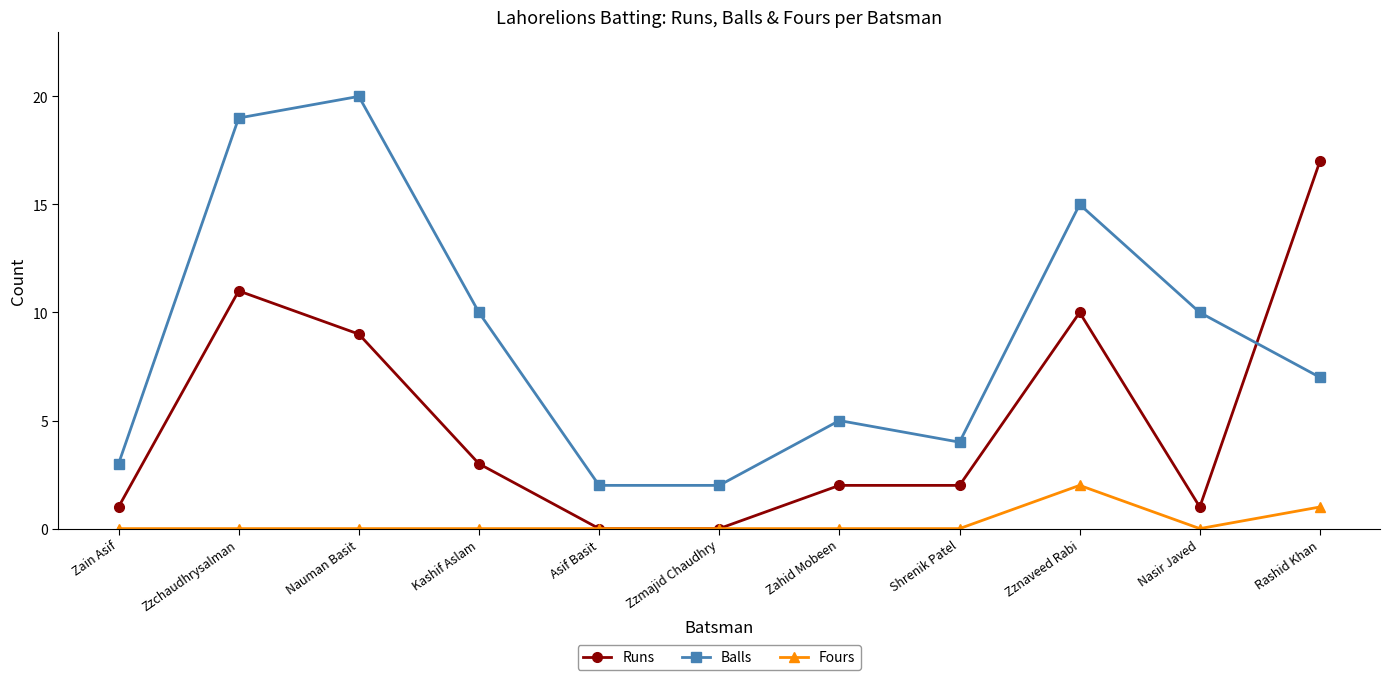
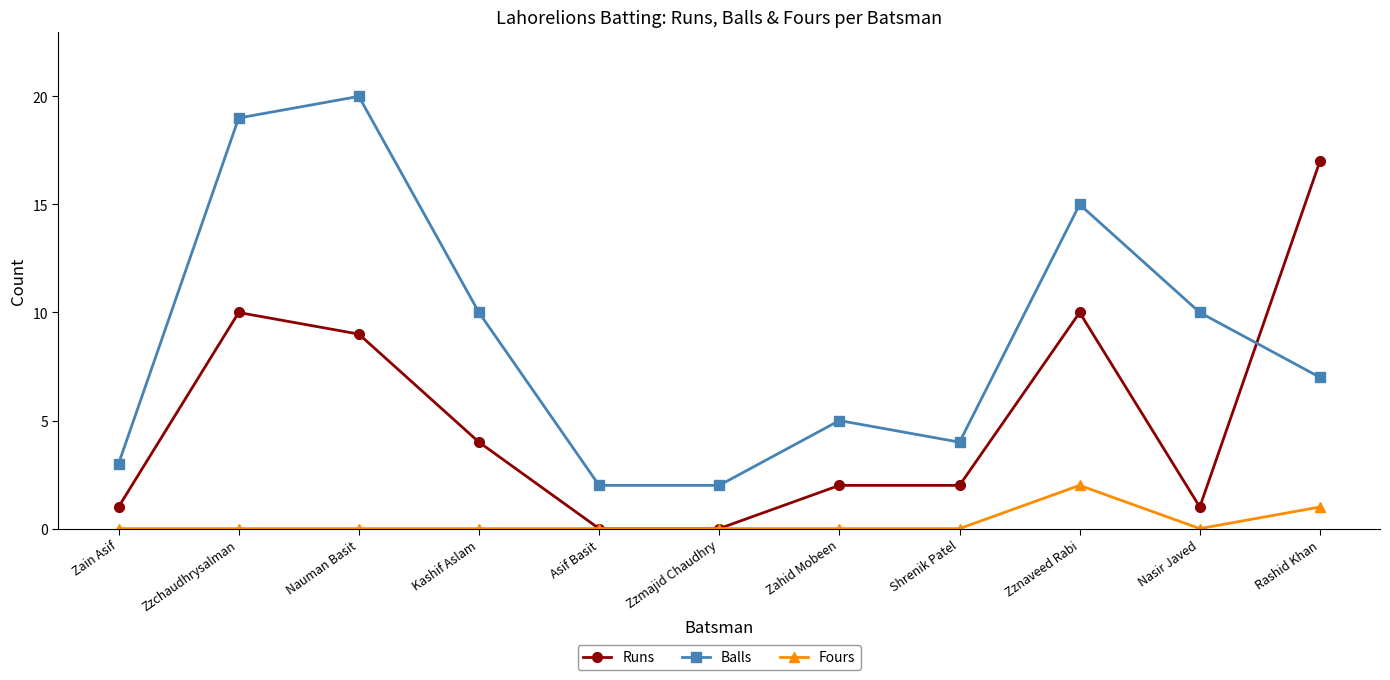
Runs, Zzchaudhrysalman: 11 -> 10
Runs, Kashif Aslam: 3 -> 4
